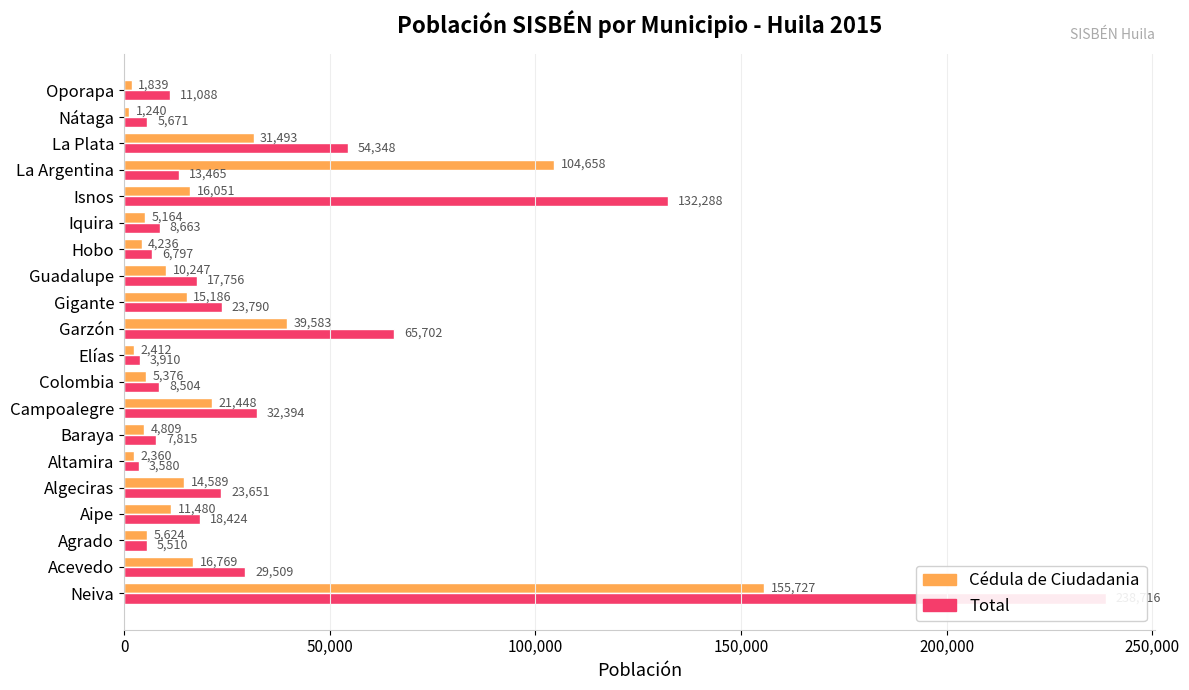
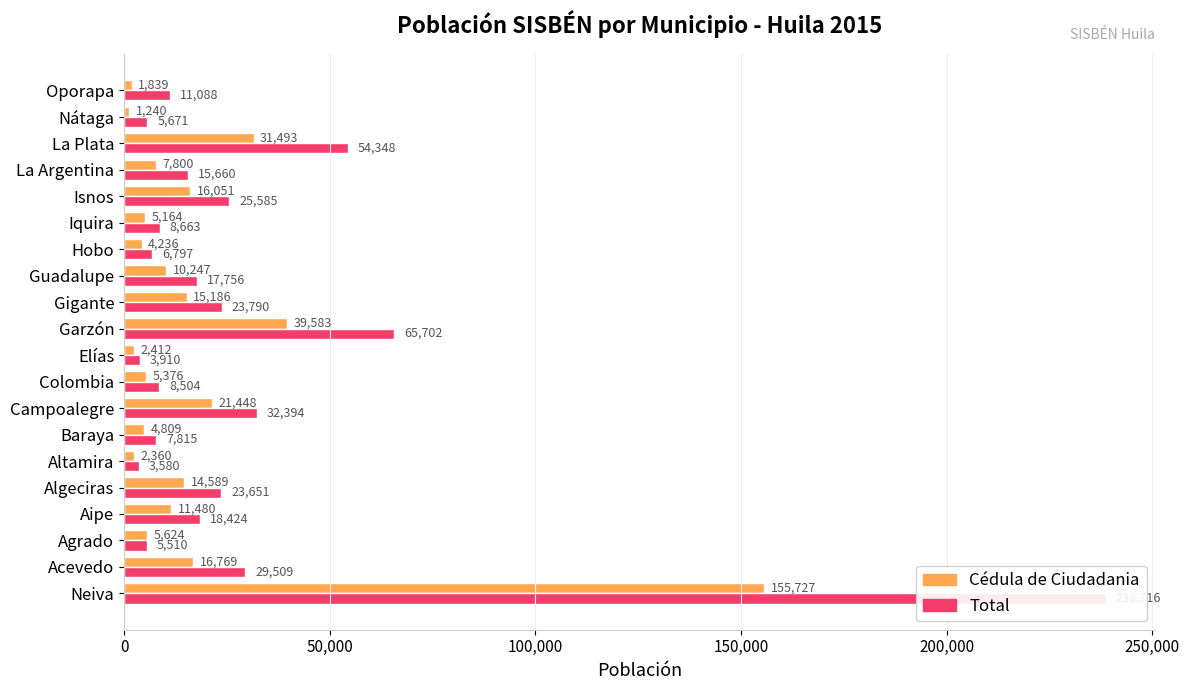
Cédula de Ciudadania, La Argentina: 104,658 -> 7,800
Total, La Argentina: 13,465 -> 15,660
Total, Isnos: 132,288 -> 25,585
